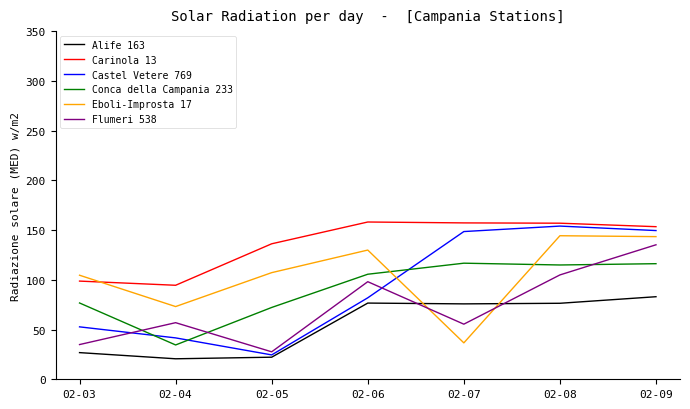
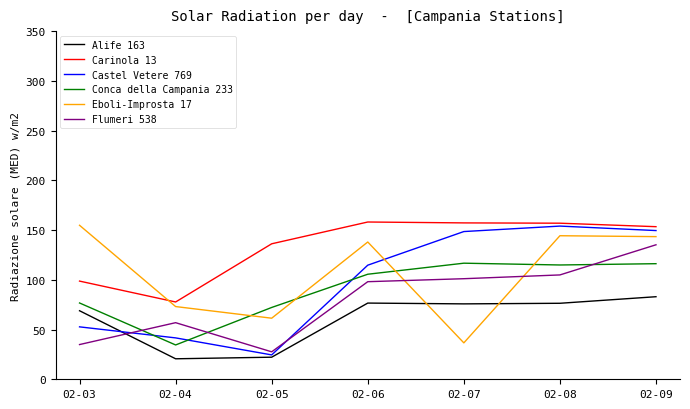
Alife 163, 02-03: 30 -> 70
Eboli-Improsta 17, 02-03: 100 -> 150
Carinola 13, 02-04: 90 -> 80
Eboli-Improsta 17, 02-05: 110 -> 60
Castel Vetere 769, 02-06: 80 -> 110
Eboli-Improsta 17, 02-06: 130 -> 140
Flumeri 538, 02-07: 60 -> 100
